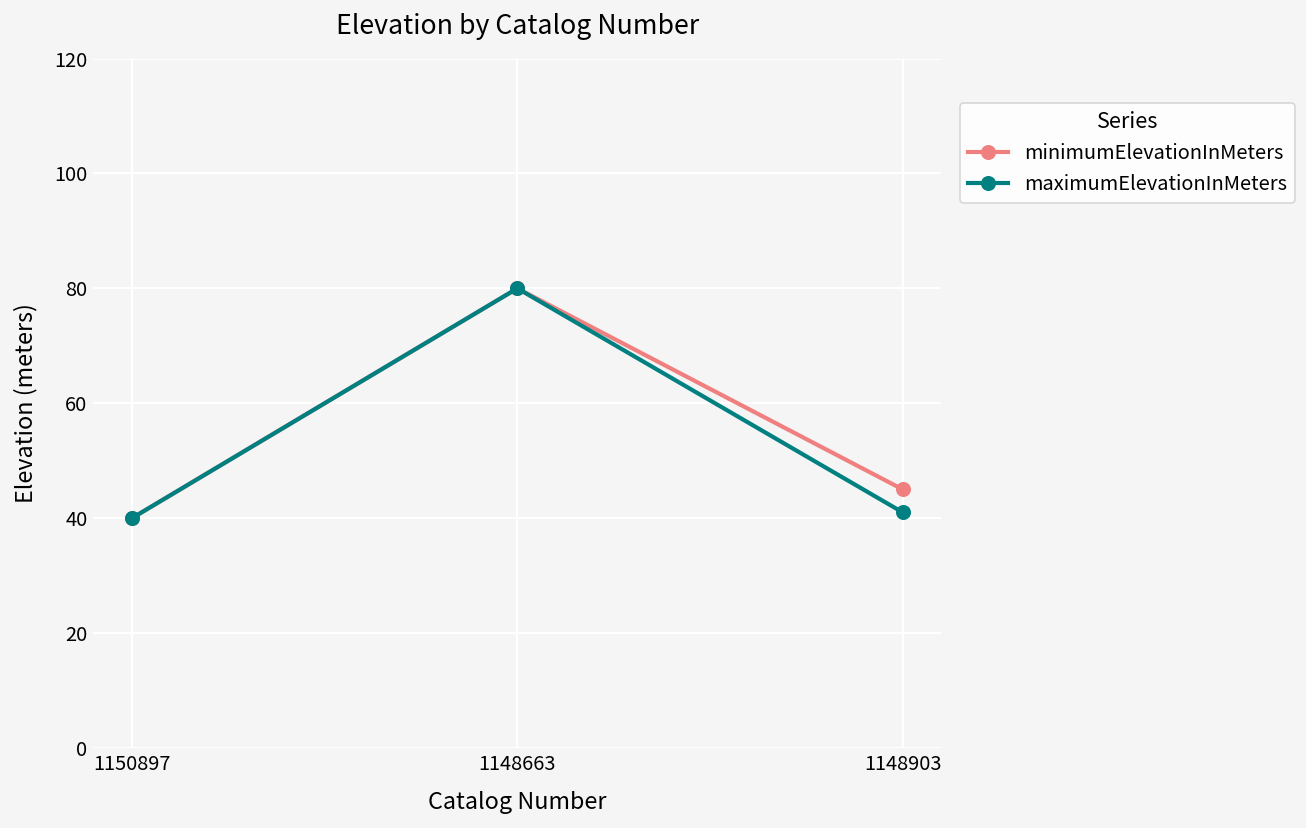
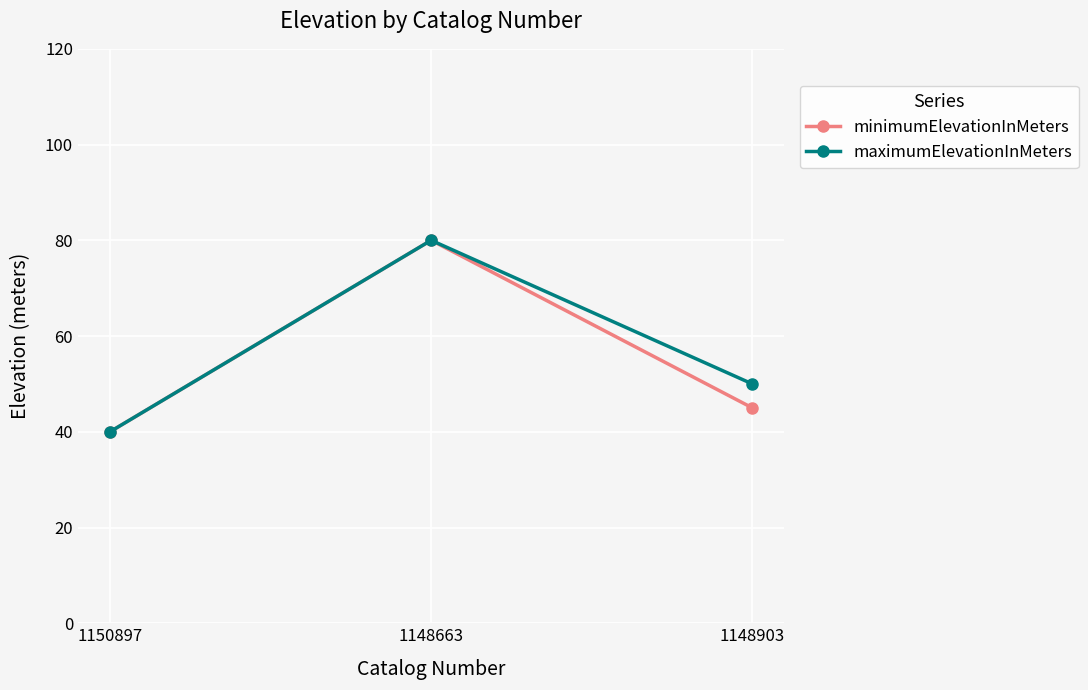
maximumElevationInMeters, 1148903: 41 -> 50
